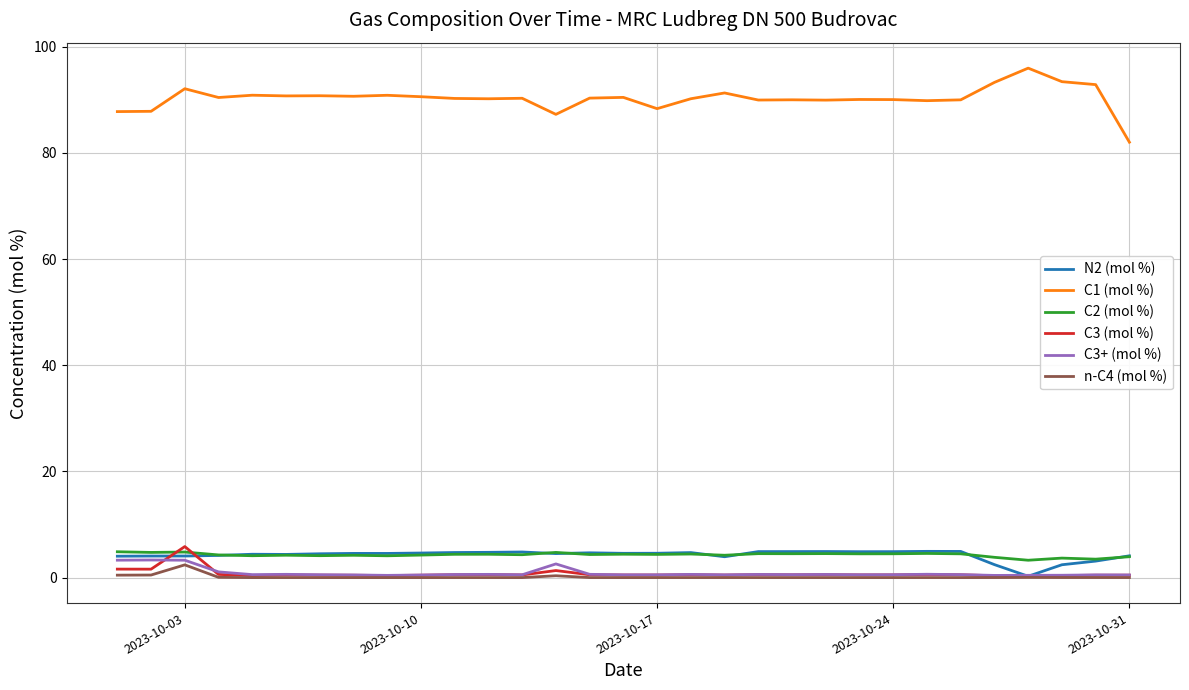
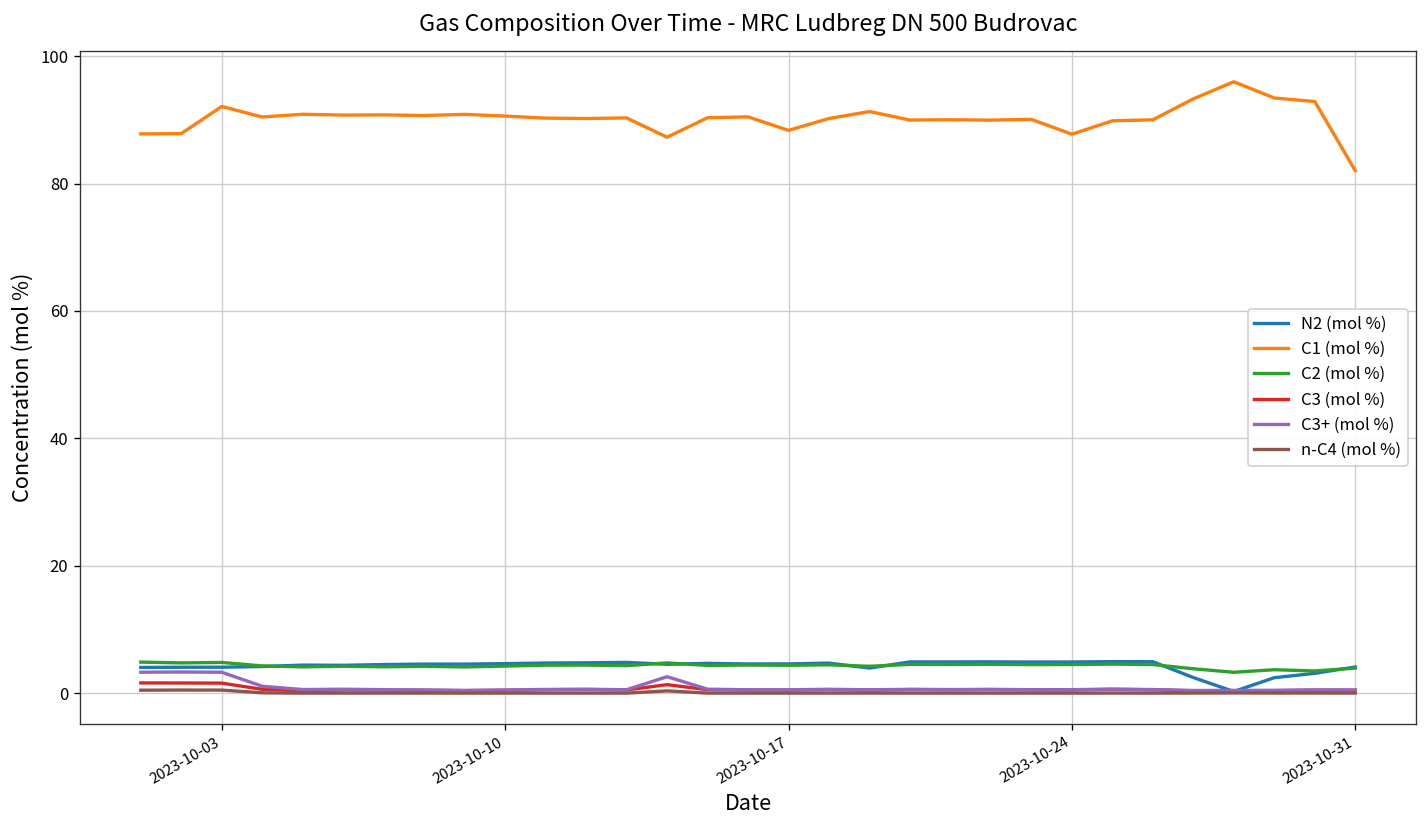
C3 (mol %), 2023-10-03: 6 -> 2
n-C4 (mol %), 2023-10-03: 2 -> 0
C1 (mol %), 2023-10-24: 90 -> 88
